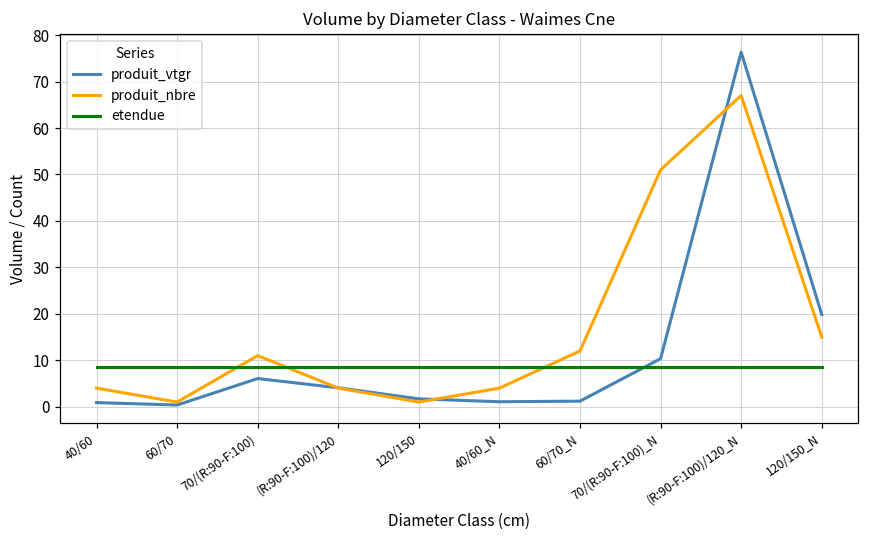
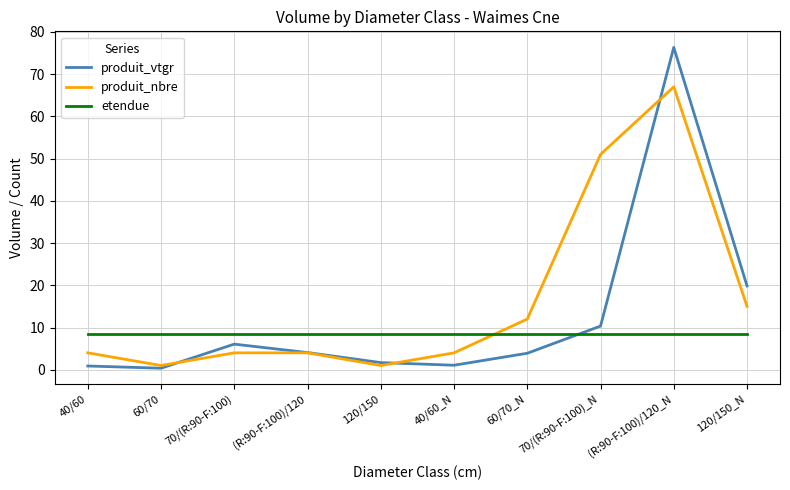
produit_nbre, 70/(R:90-F:100): 11 -> 4
produit_vtgr, 60/70_N: 1 -> 4
